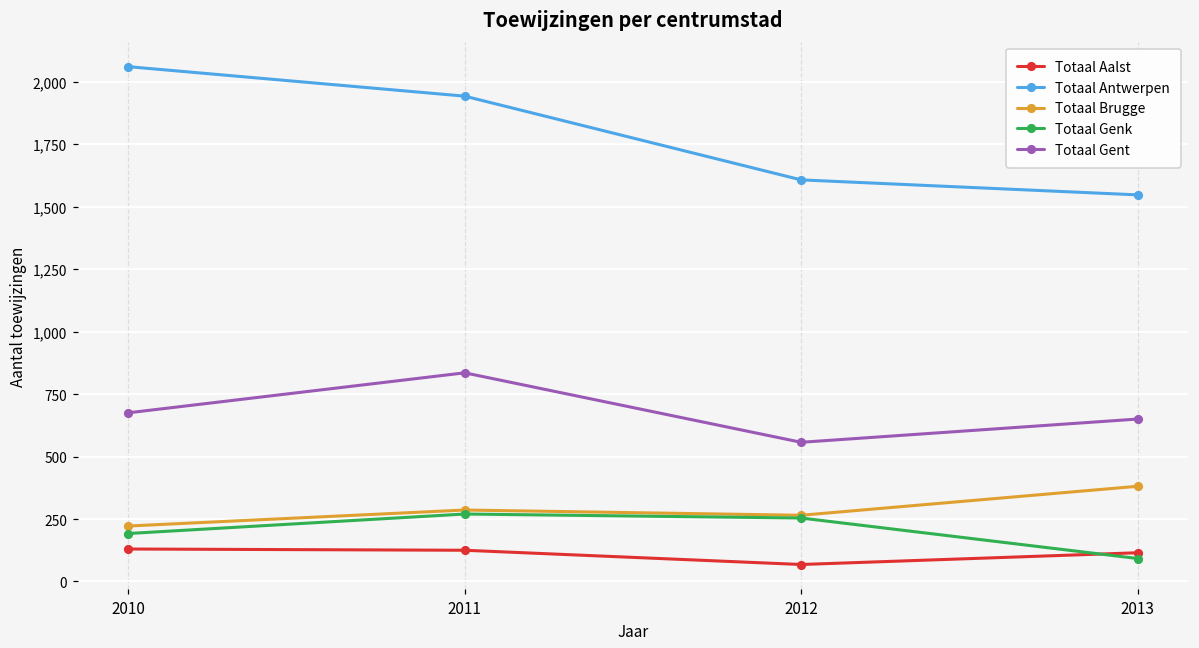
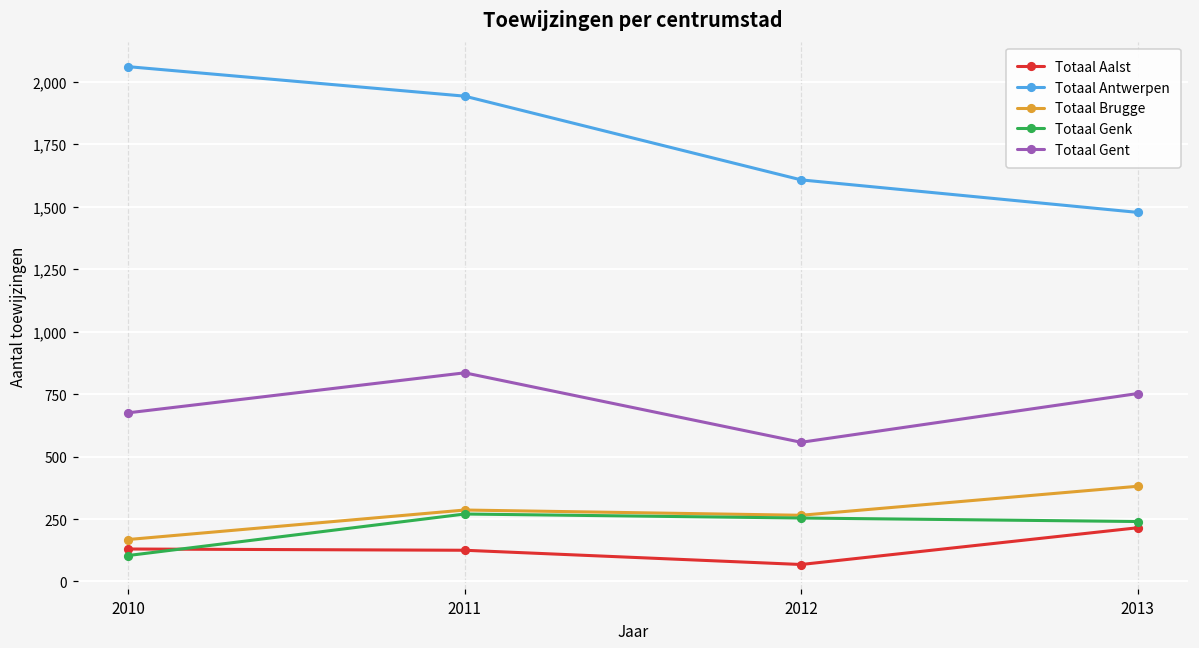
Totaal Brugge, 2010: 220 -> 170
Totaal Genk, 2010: 190 -> 100
Totaal Aalst, 2013: 120 -> 220
Totaal Antwerpen, 2013: 1,550 -> 1,480
Totaal Genk, 2013: 90 -> 240
Totaal Gent, 2013: 650 -> 750
